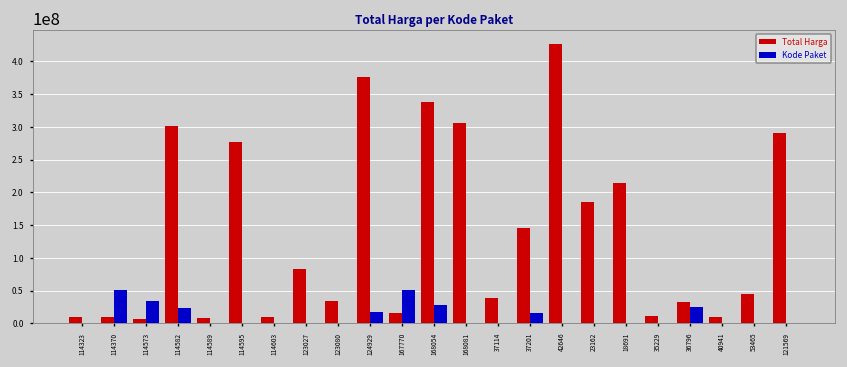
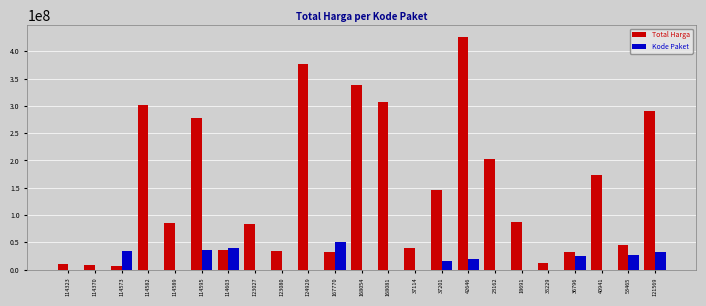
Kode Paket, 114370: 50000000 -> 0
Kode Paket, 114582: 20000000 -> 0
Total Harga, 114589: 10000000 -> 90000000
Kode Paket, 114595: 0 -> 40000000
Total Harga, 114603: 10000000 -> 40000000
Kode Paket, 114603: 0 -> 40000000
Kode Paket, 124929: 20000000 -> 0
Total Harga, 167770: 20000000 -> 30000000
Kode Paket, 168054: 30000000 -> 0
Kode Paket, 42646: 0 -> 20000000
Total Harga, 23162: 180000000 -> 200000000
Total Harga, 18691: 210000000 -> 90000000
Total Harga, 40941: 10000000 -> 170000000
Kode Paket, 53465: 0 -> 30000000
Kode Paket, 121569: 0 -> 30000000
